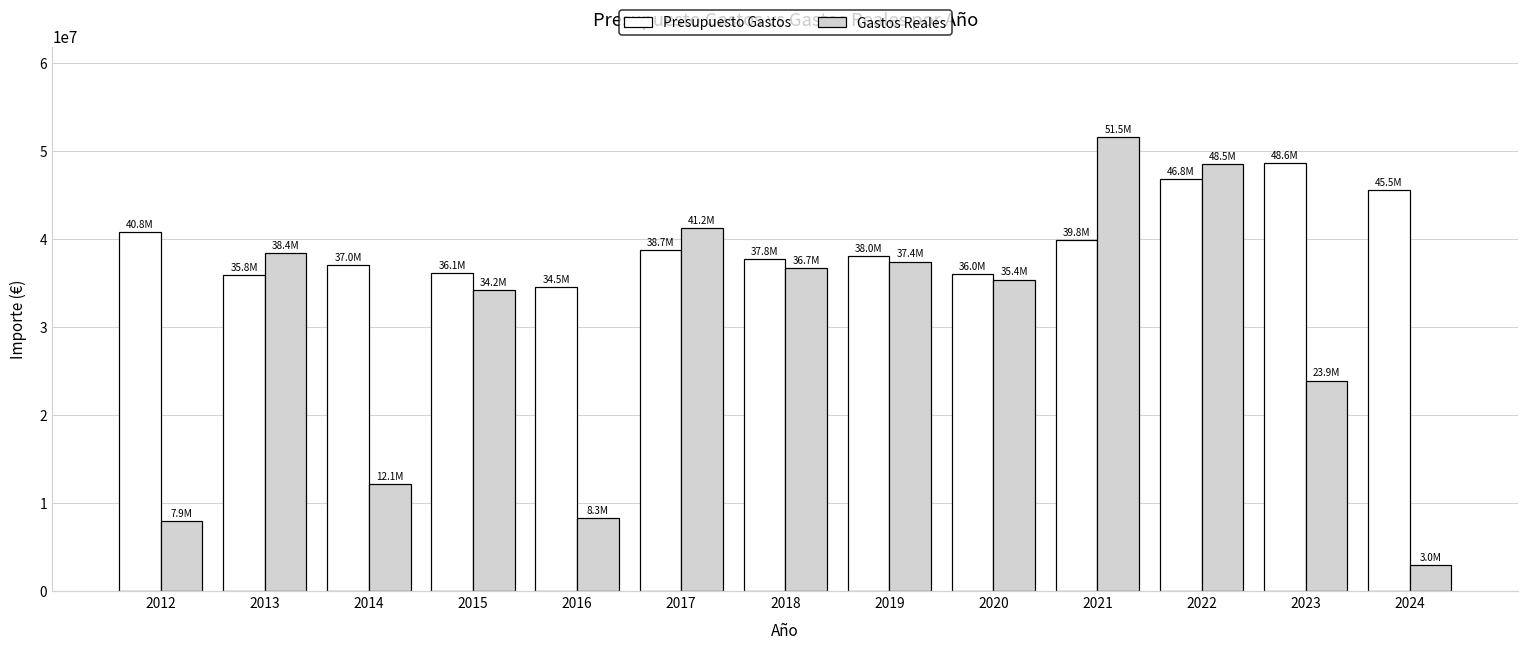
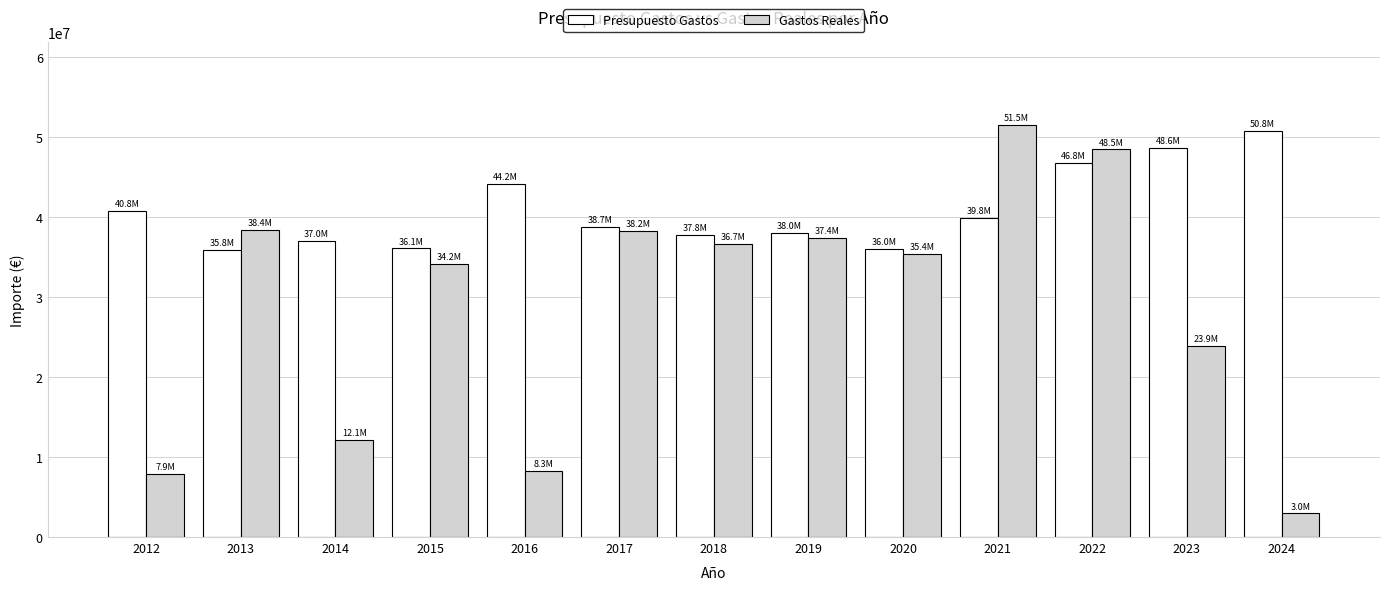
Presupuesto Gastos, 2016: 34.5M -> 44.2M
Gastos Reales, 2017: 41.2M -> 38.2M
Presupuesto Gastos, 2024: 45.5M -> 50.8M
